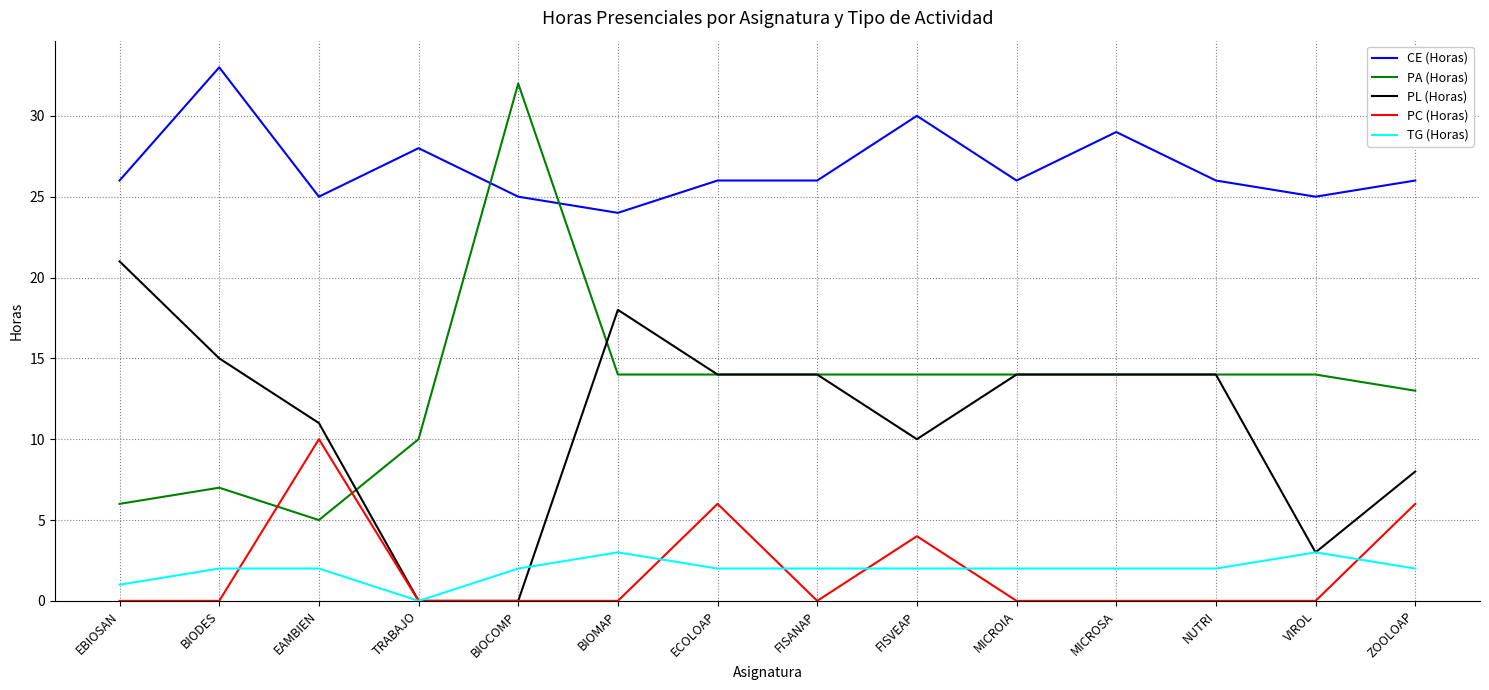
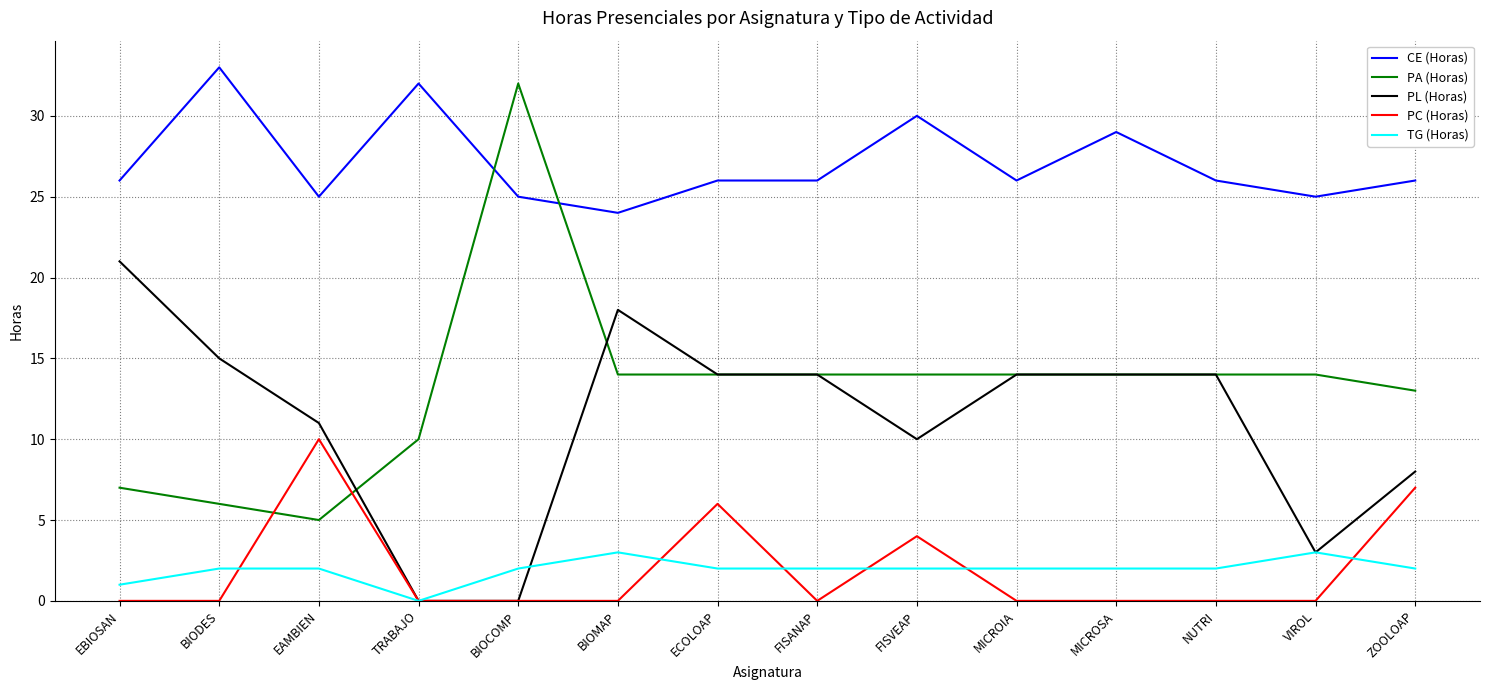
PA (Horas), EBIOSAN: 6 -> 7
PA (Horas), BIODES: 7 -> 6
CE (Horas), TRABAJO: 28 -> 32
PC (Horas), ZOOLOAP: 6 -> 7
